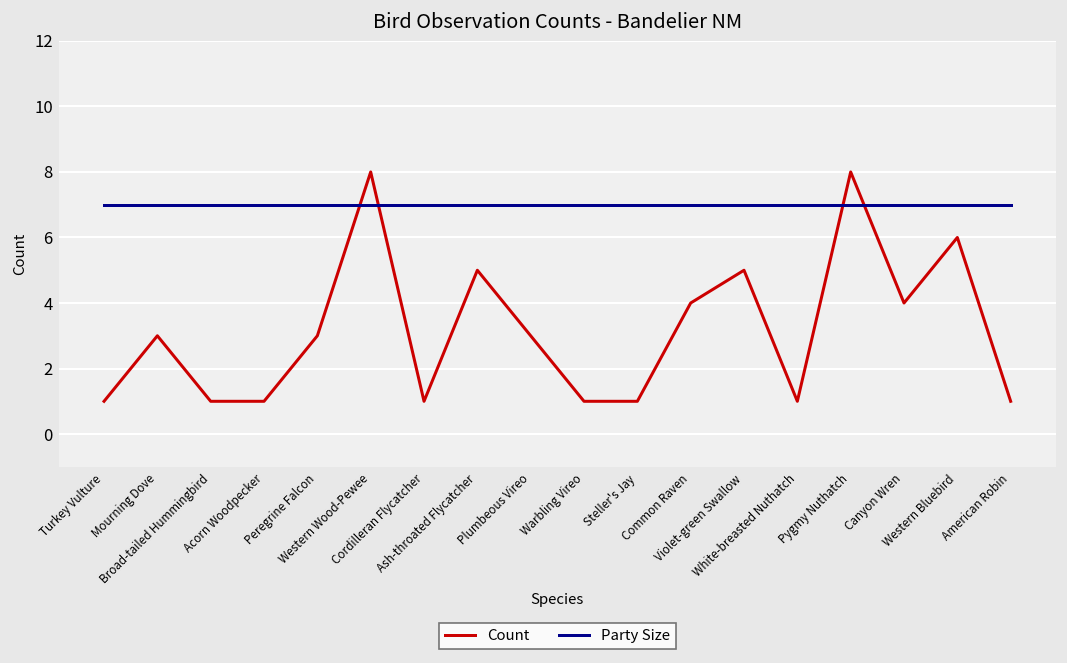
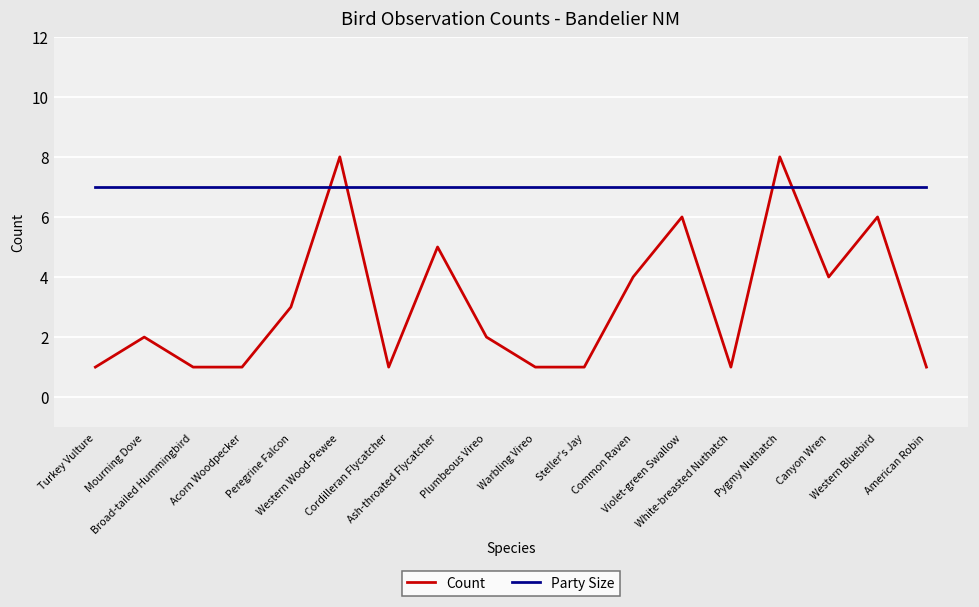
Count, Mourning Dove: 3 -> 2
Count, Plumbeous Vireo: 3 -> 2
Count, Violet-green Swallow: 5 -> 6
